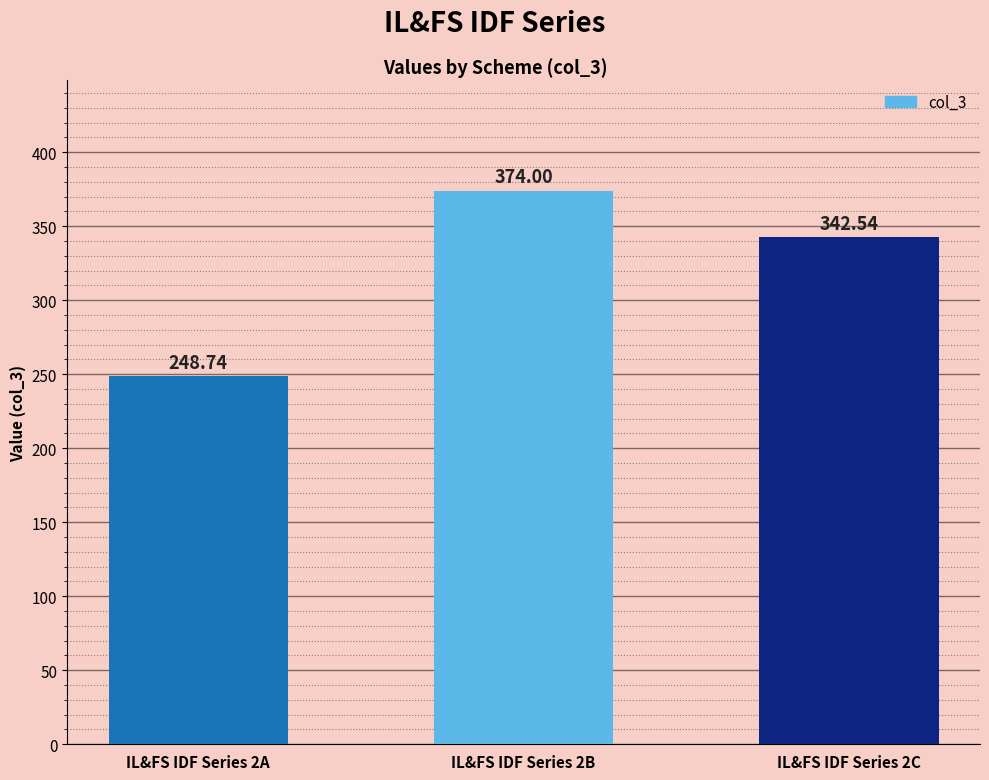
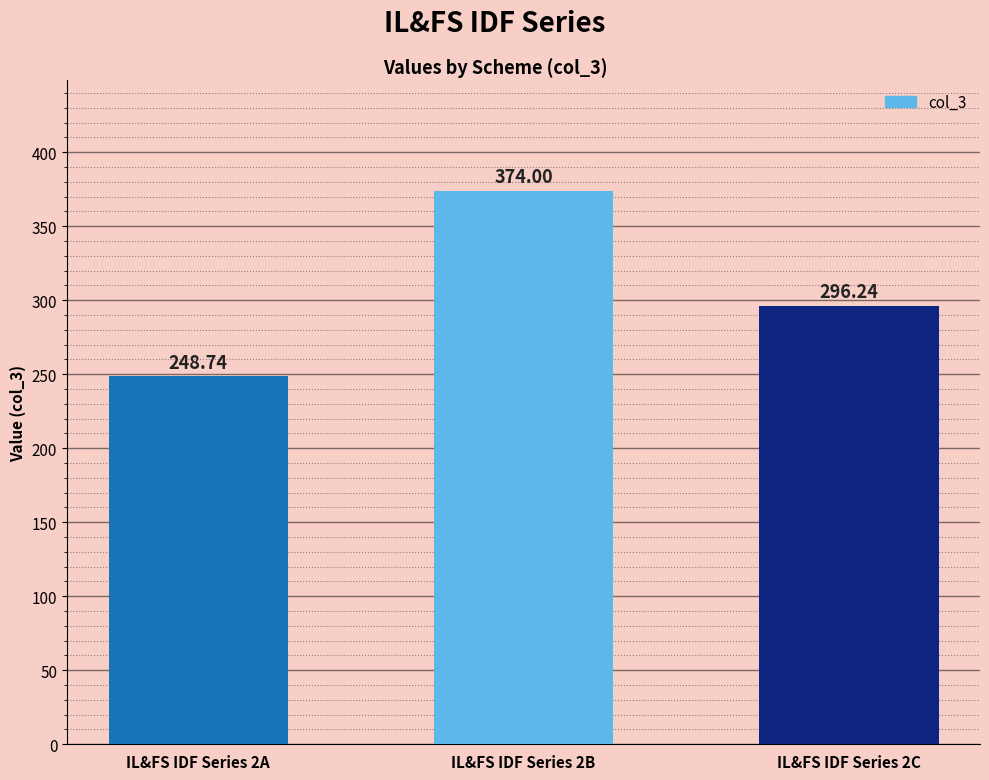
IL&FS IDF Series 2C: 342.54 -> 296.24
